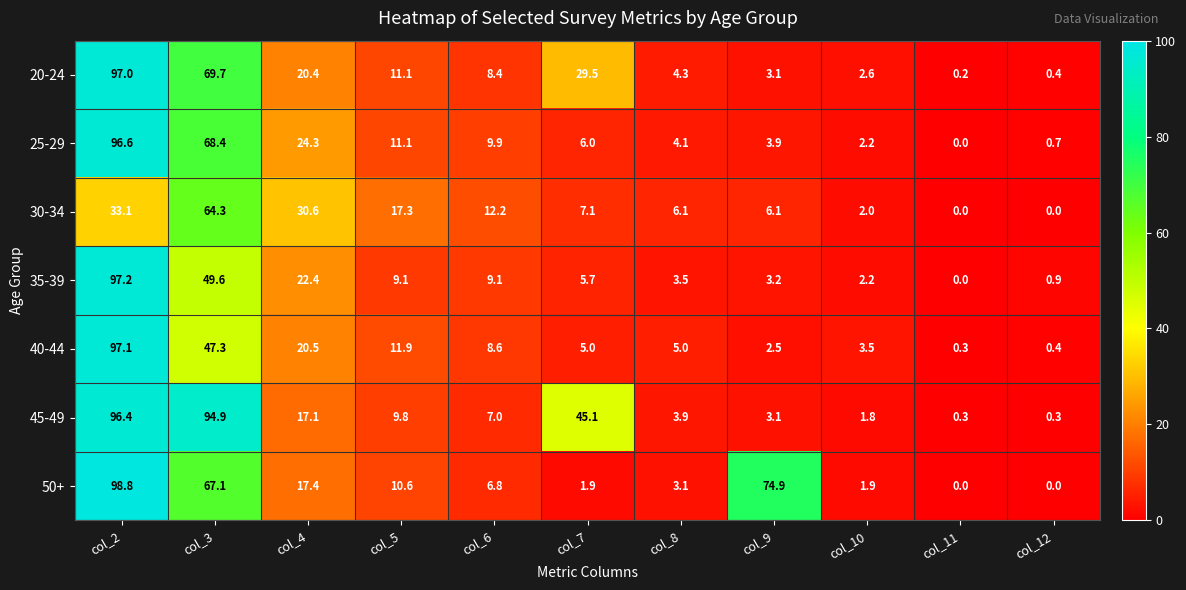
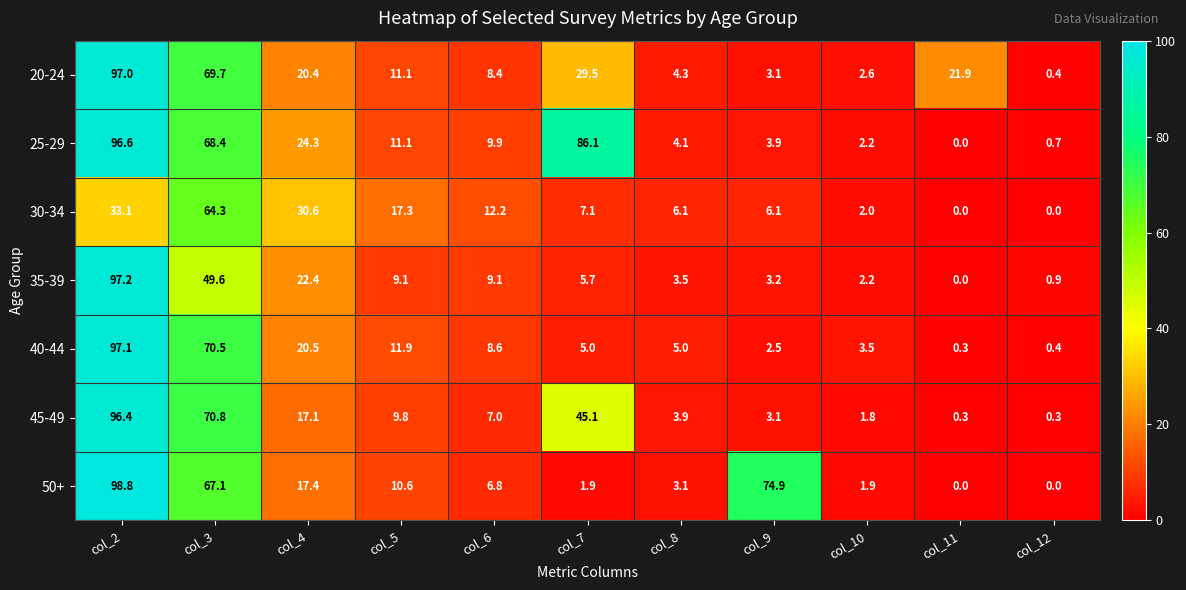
20-24, col_11: 0.2 -> 21.9
25-29, col_7: 6.0 -> 86.1
40-44, col_3: 47.3 -> 70.5
45-49, col_3: 94.9 -> 70.8
